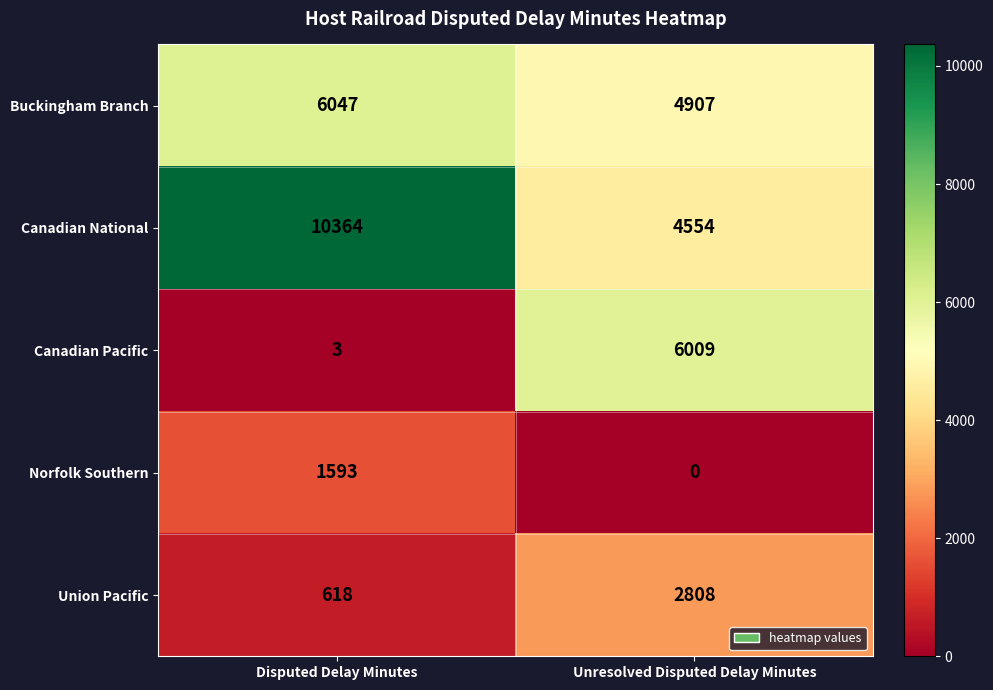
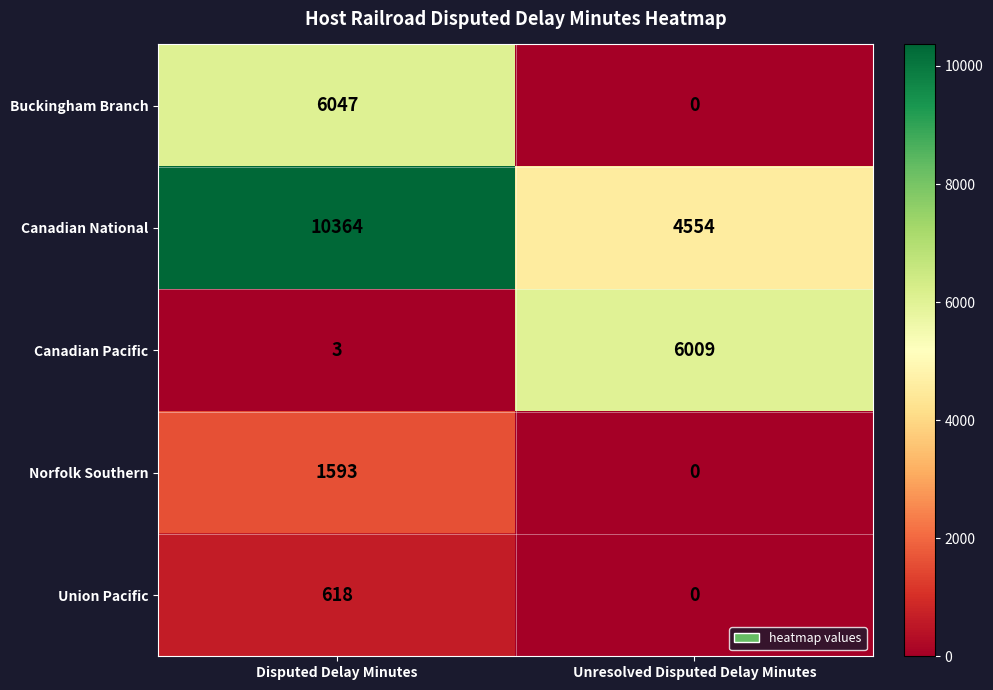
Buckingham Branch, Unresolved Disputed Delay Minutes: 4907 -> 0
Union Pacific, Unresolved Disputed Delay Minutes: 2808 -> 0
